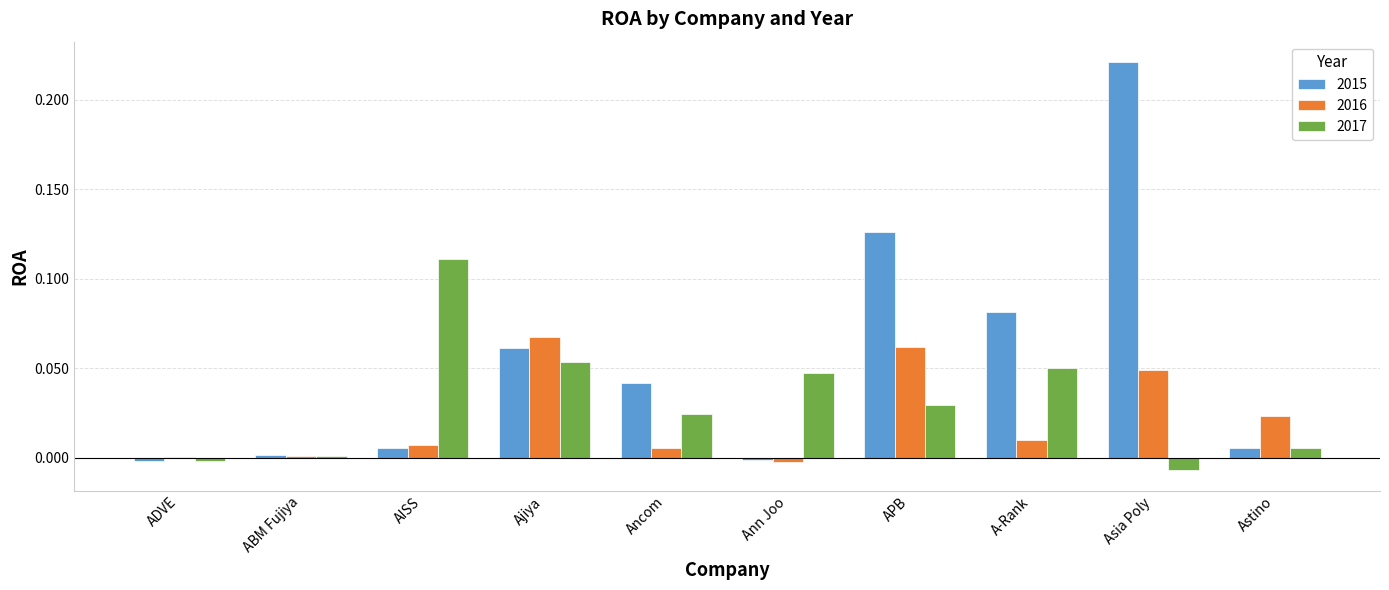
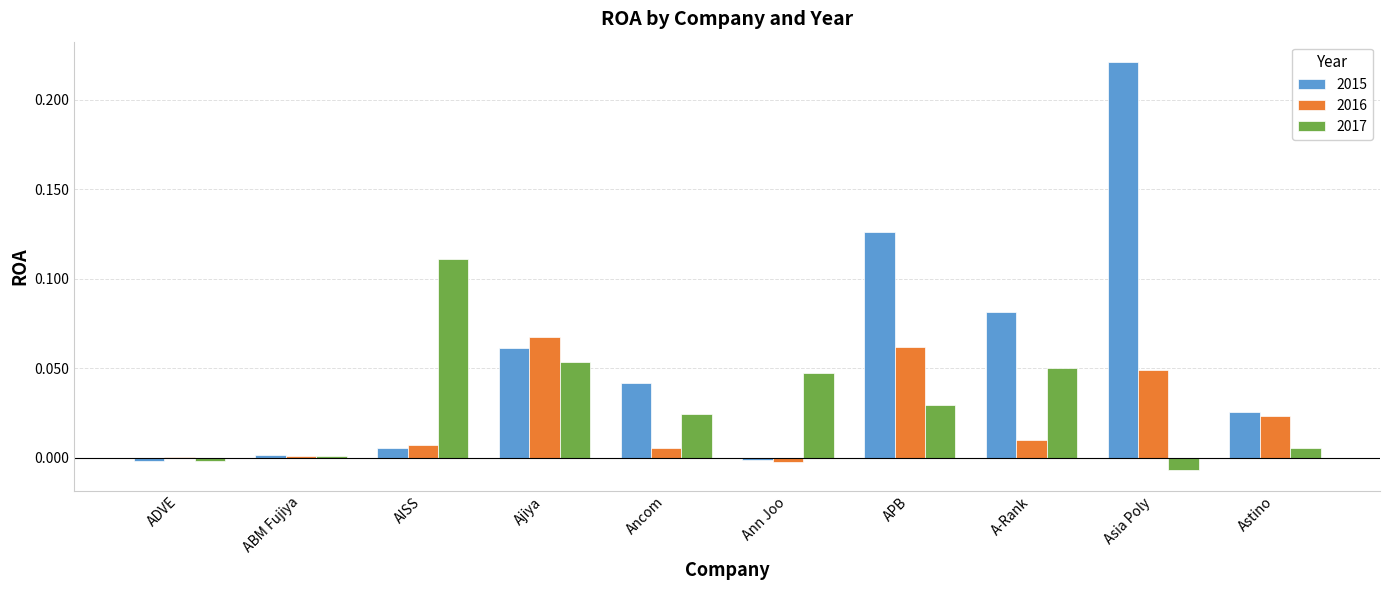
2015, Astino: 0.006 -> 0.025
